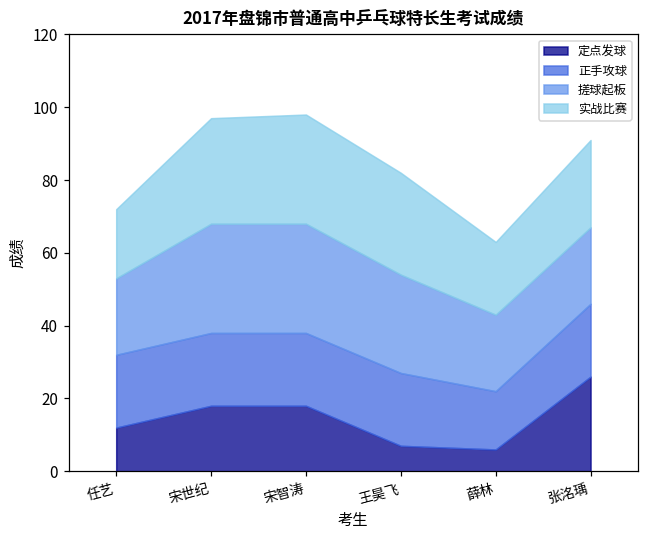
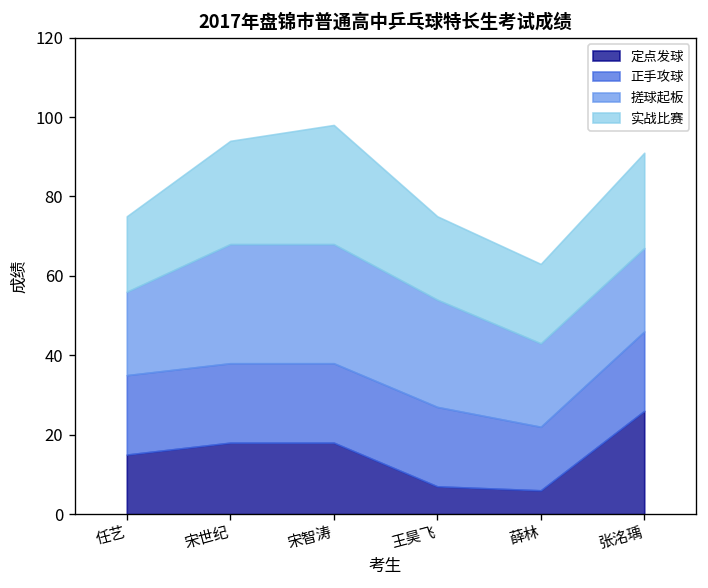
定点发球, 任艺: 12 -> 15
实战比赛, 宋世纪: 29 -> 26
实战比赛, 王昊飞: 28 -> 21
